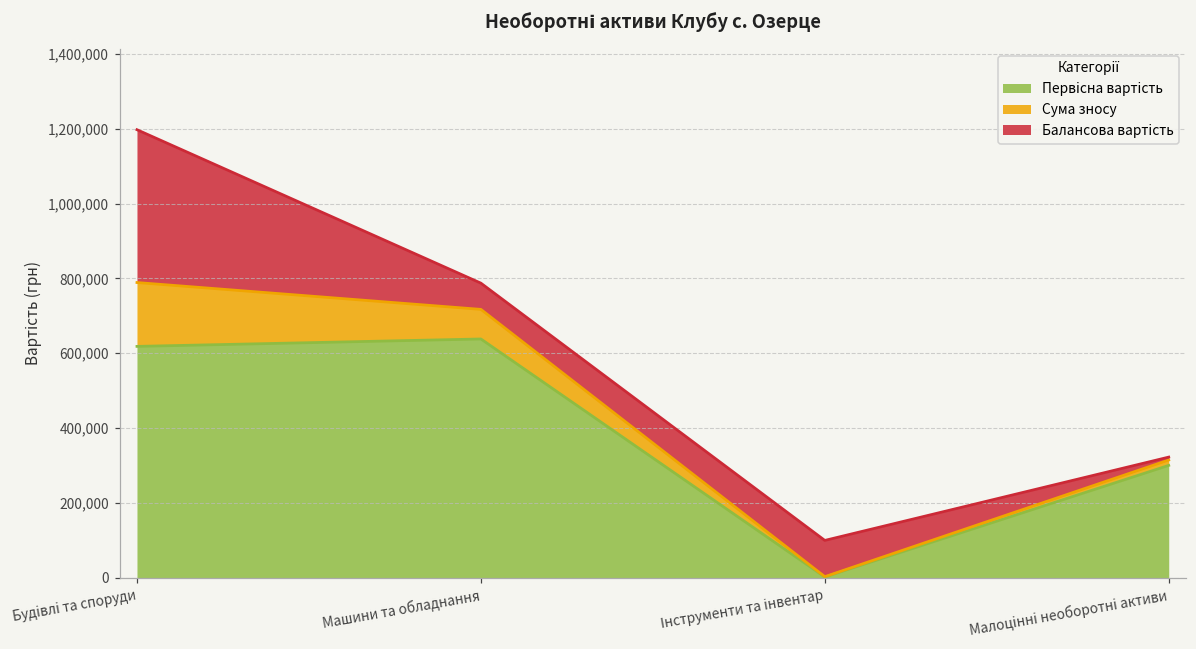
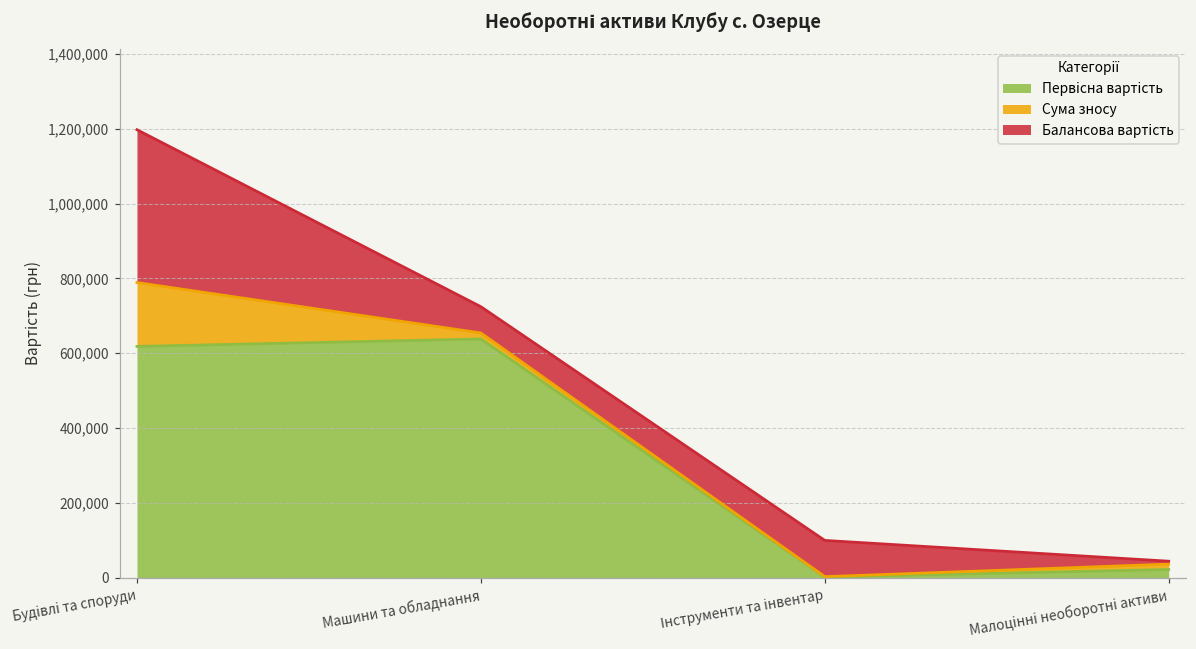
Сума зносу, Машини та обладнання: 80,000 -> 20,000
Первісна вартість, Малоцінні необоротні активи: 300,000 -> 20,000
